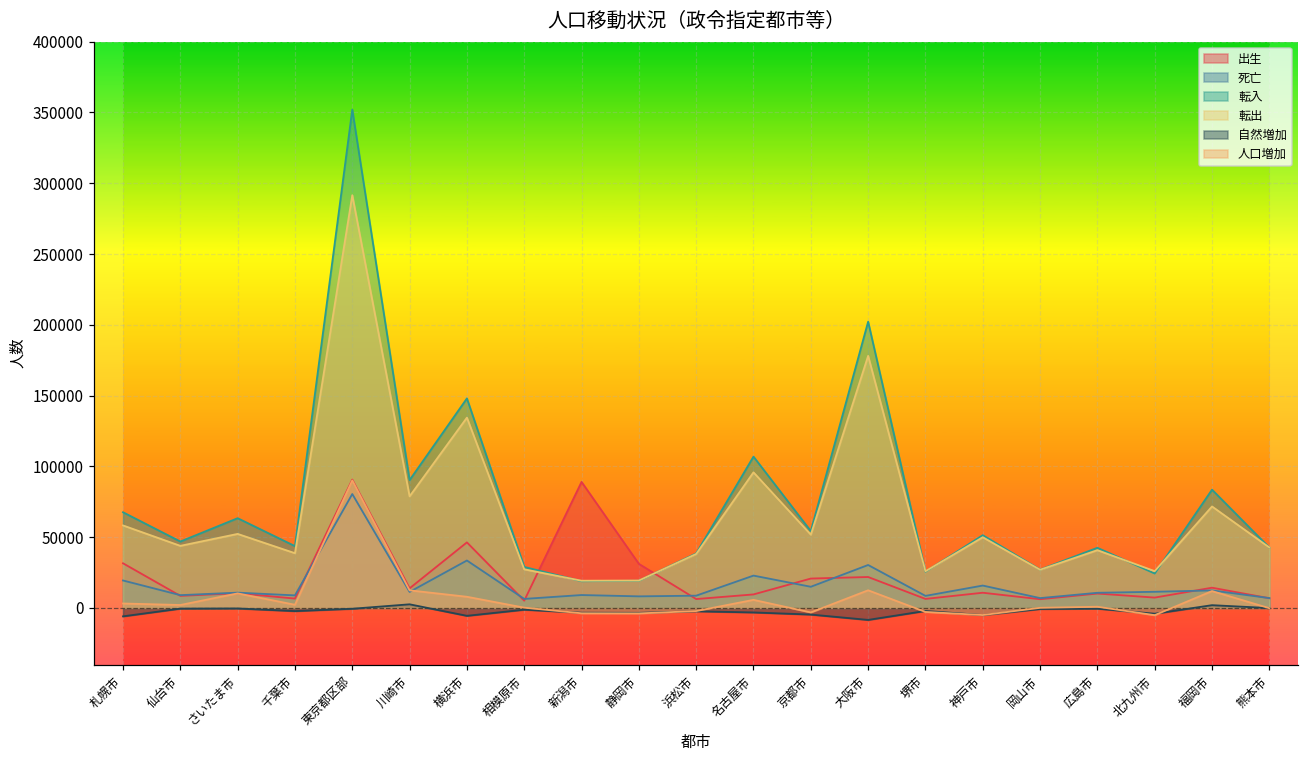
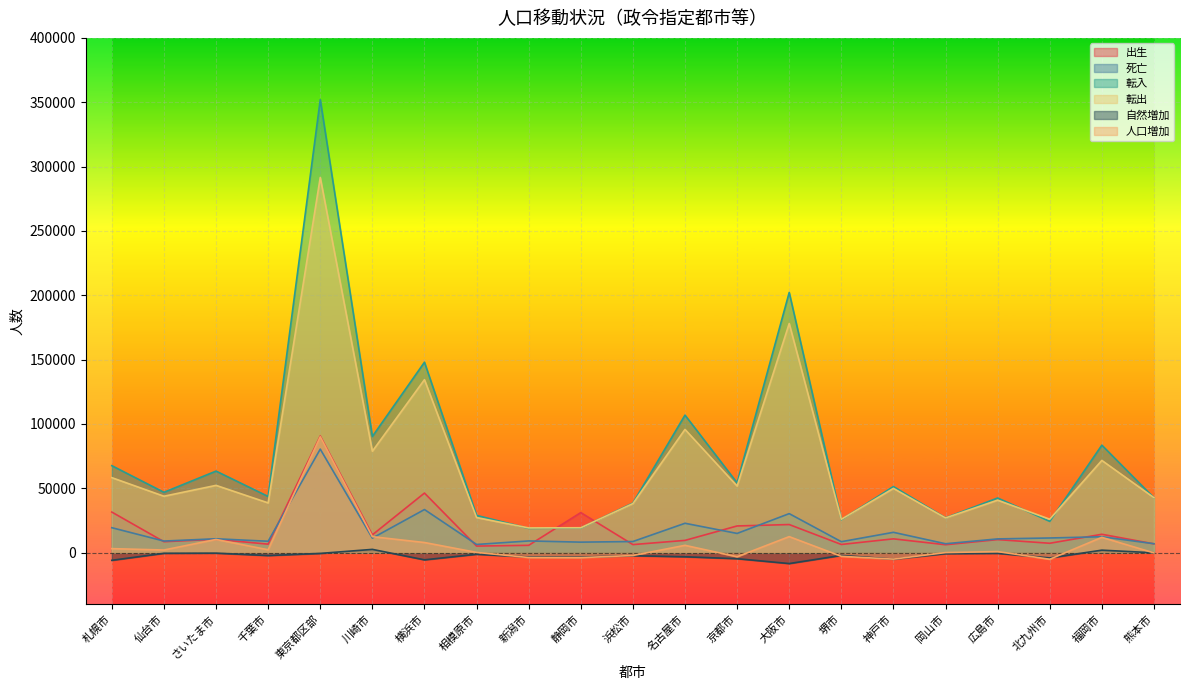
出生, 新潟市: 89000 -> 6000
